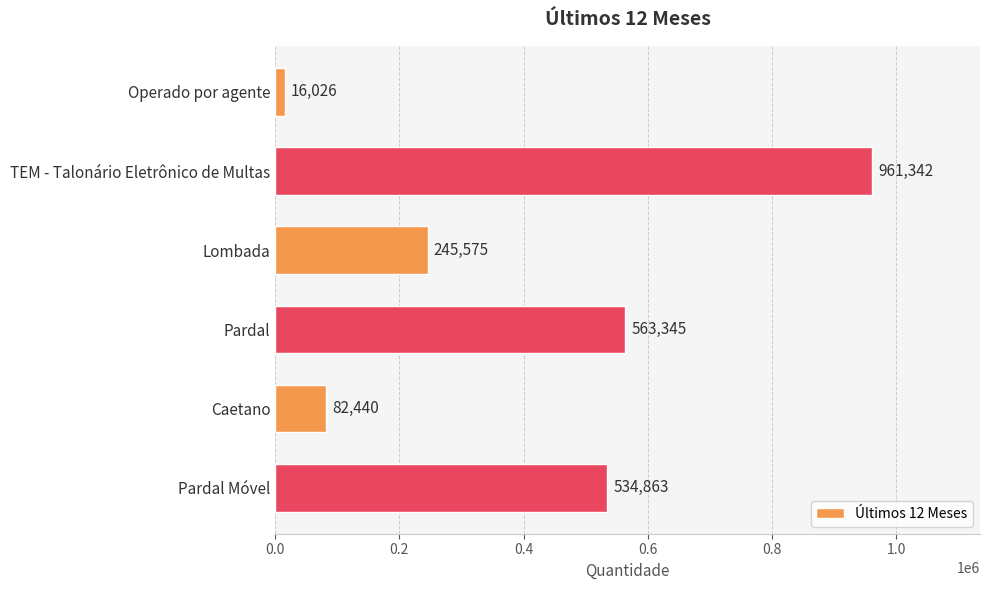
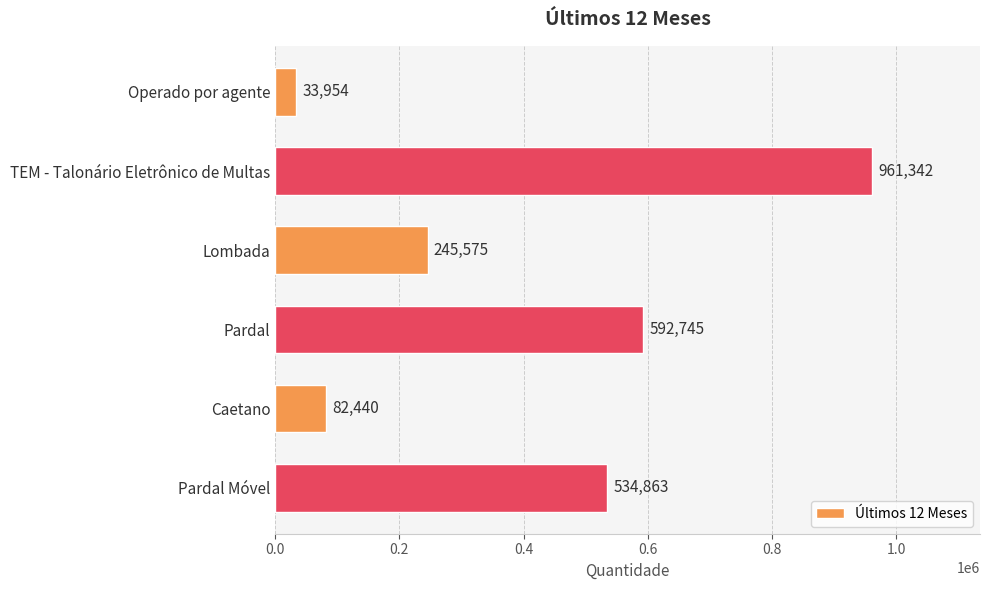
Operado por agente: 16,026 -> 33,954
Pardal: 563,345 -> 592,745
